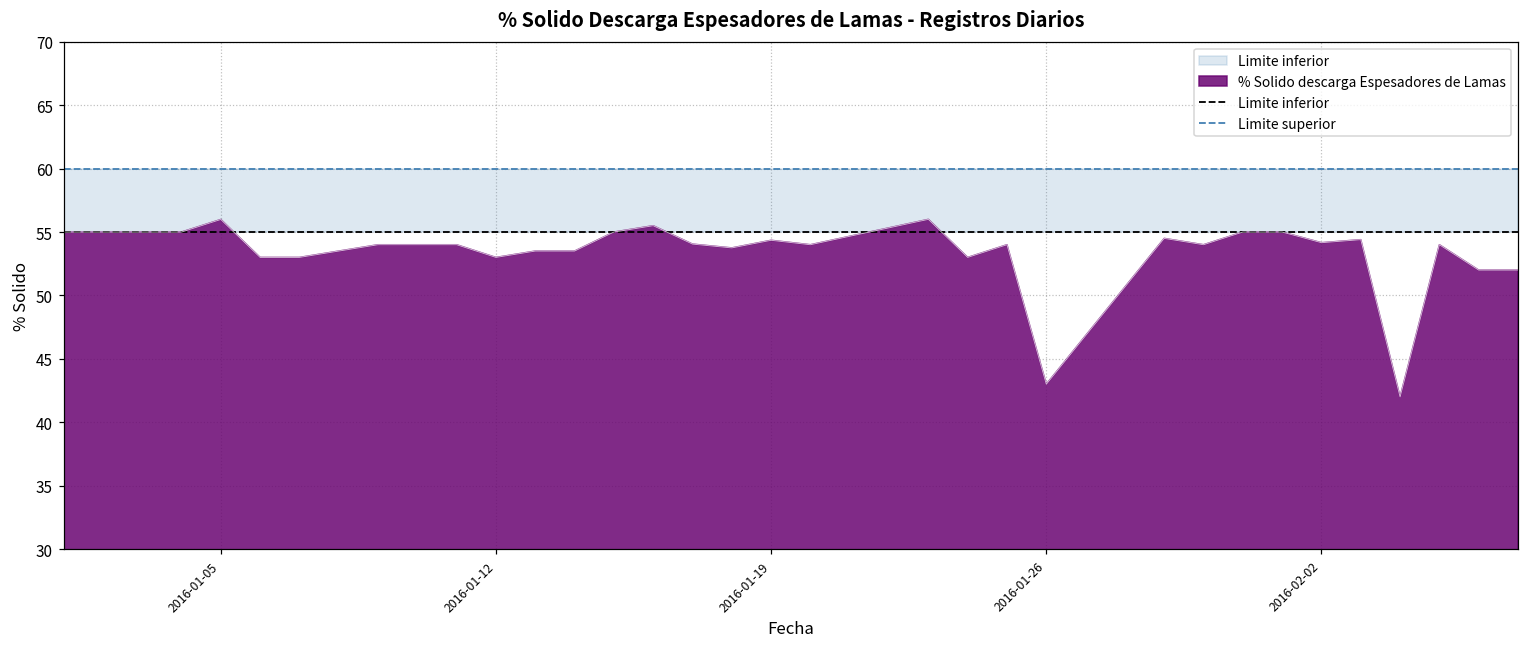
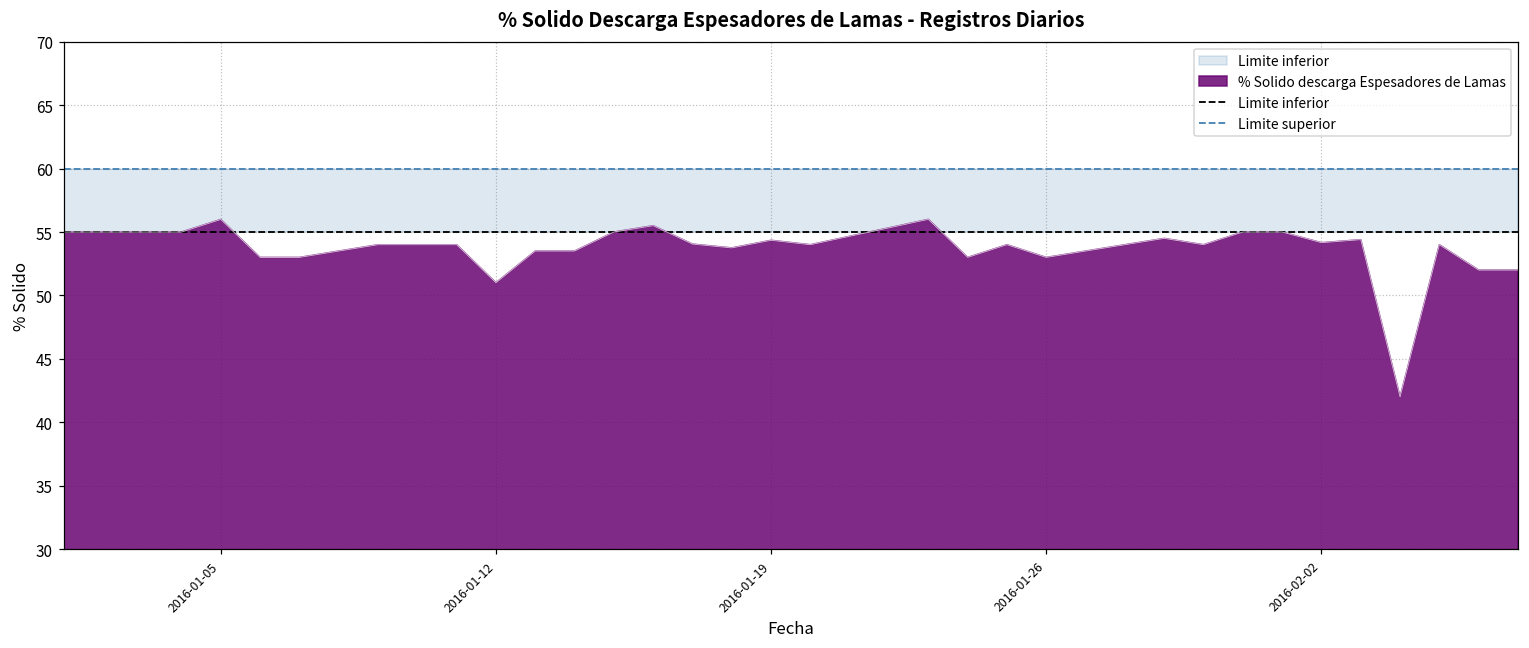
% Solido descarga Espesadores de Lamas, 2016-01-12: 53 -> 51
% Solido descarga Espesadores de Lamas, 2016-01-26: 43 -> 53
